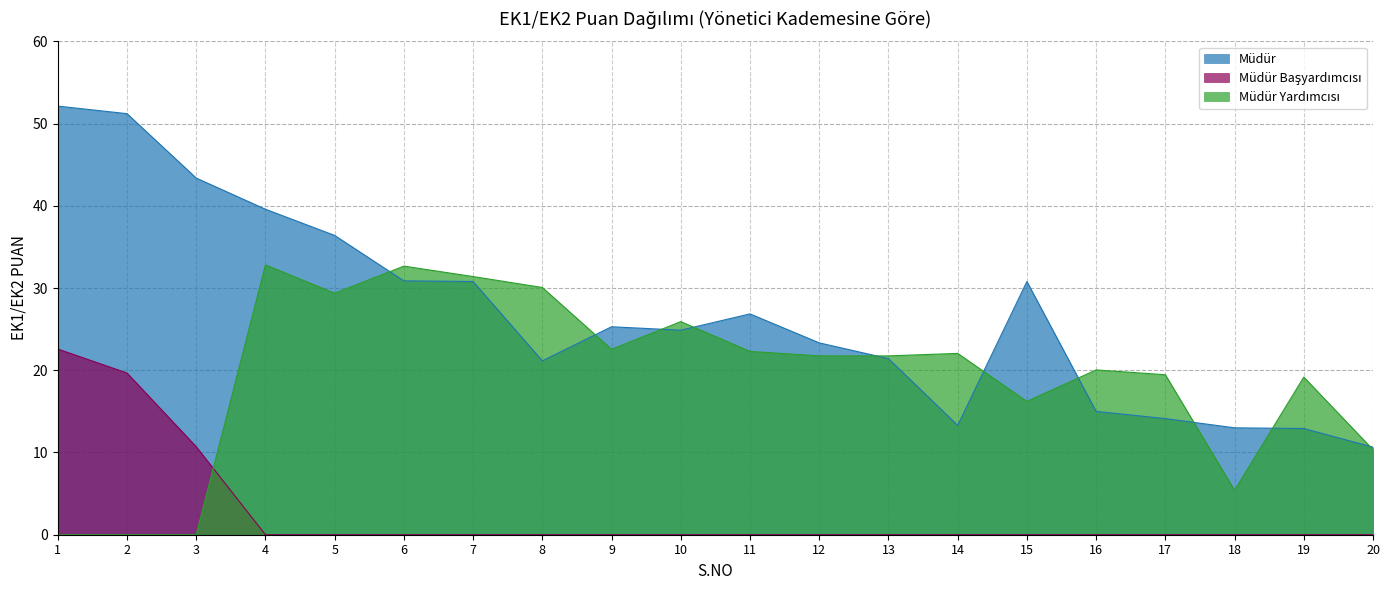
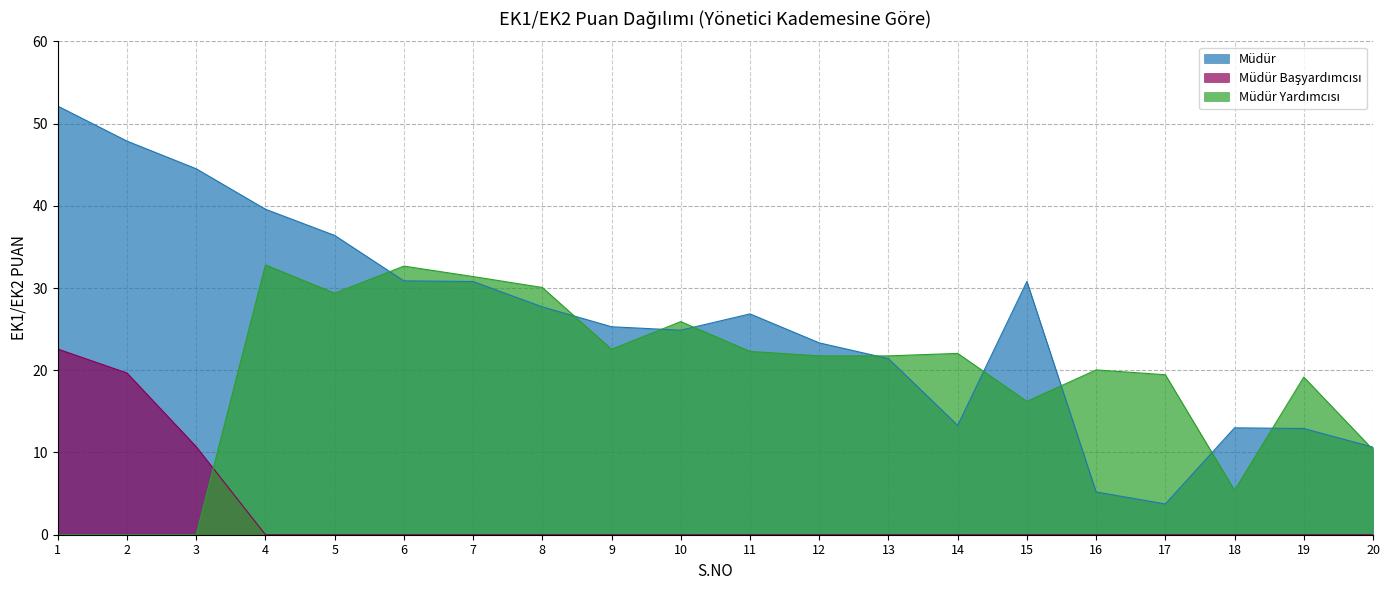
Müdür, 2: 51 -> 48
Müdür, 3: 43 -> 45
Müdür, 8: 21 -> 28
Müdür, 16: 15 -> 5
Müdür, 17: 14 -> 4
